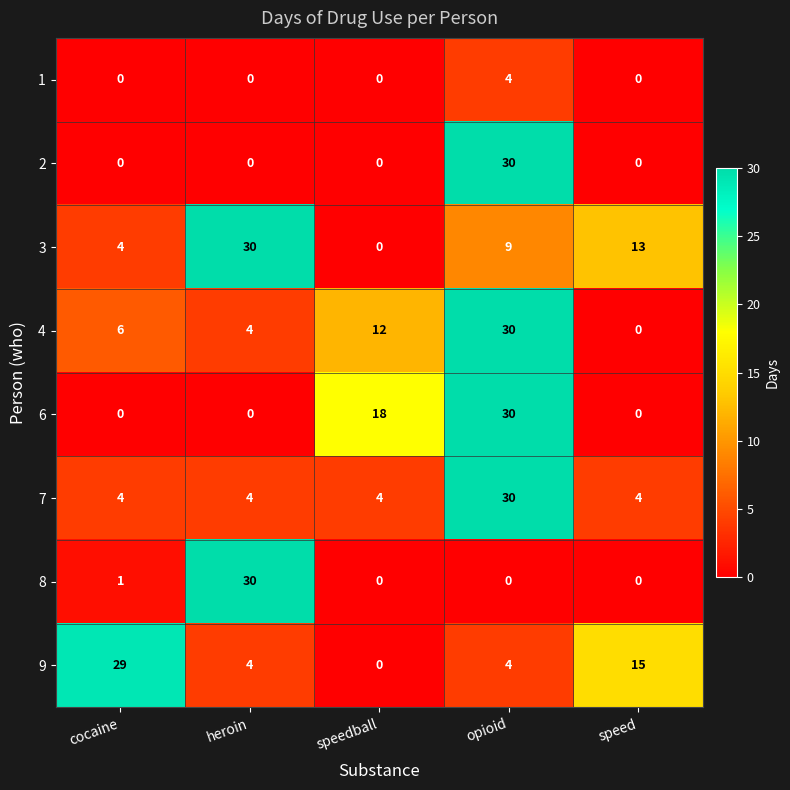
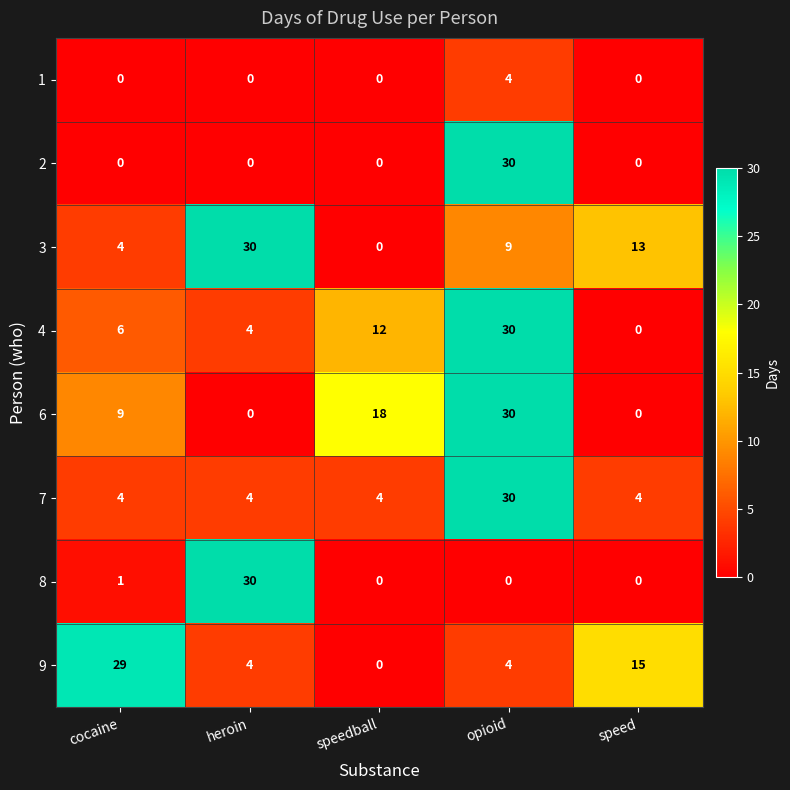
6, cocaine: 0 -> 9
